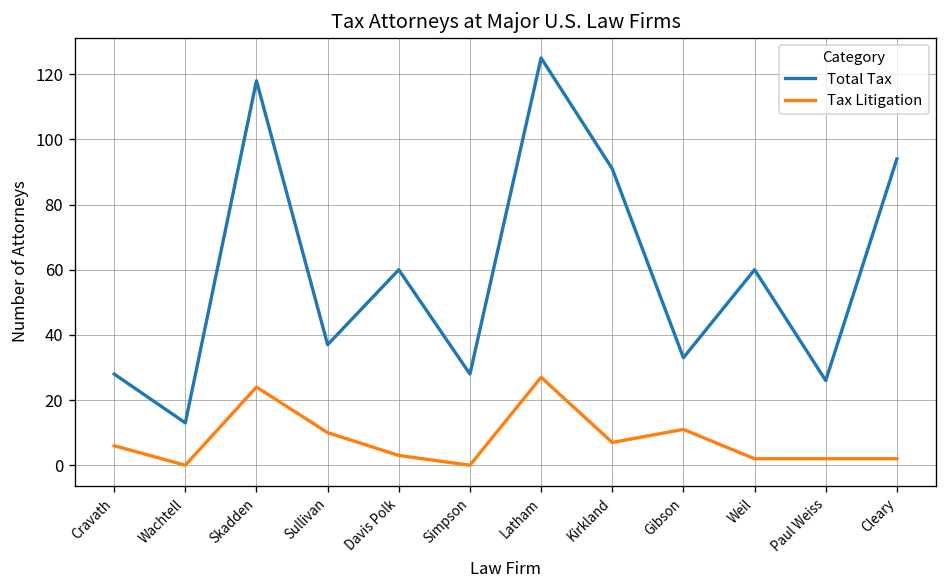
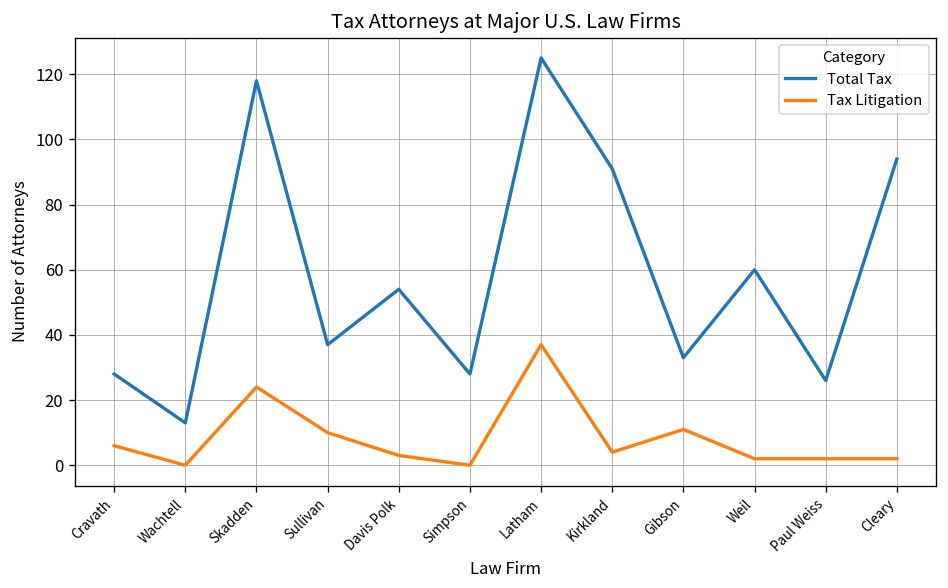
Total Tax, Davis Polk: 60 -> 54
Tax Litigation, Latham: 27 -> 37
Tax Litigation, Kirkland: 7 -> 4
